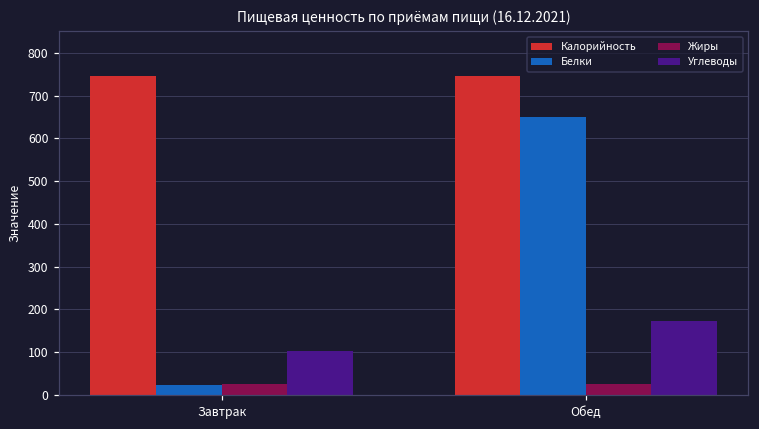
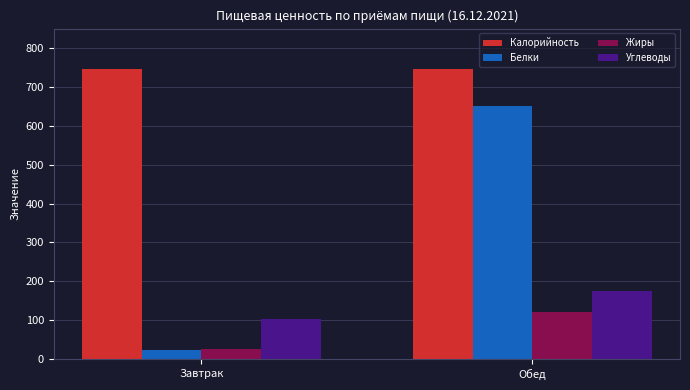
Жиры, Обед: 20 -> 120
